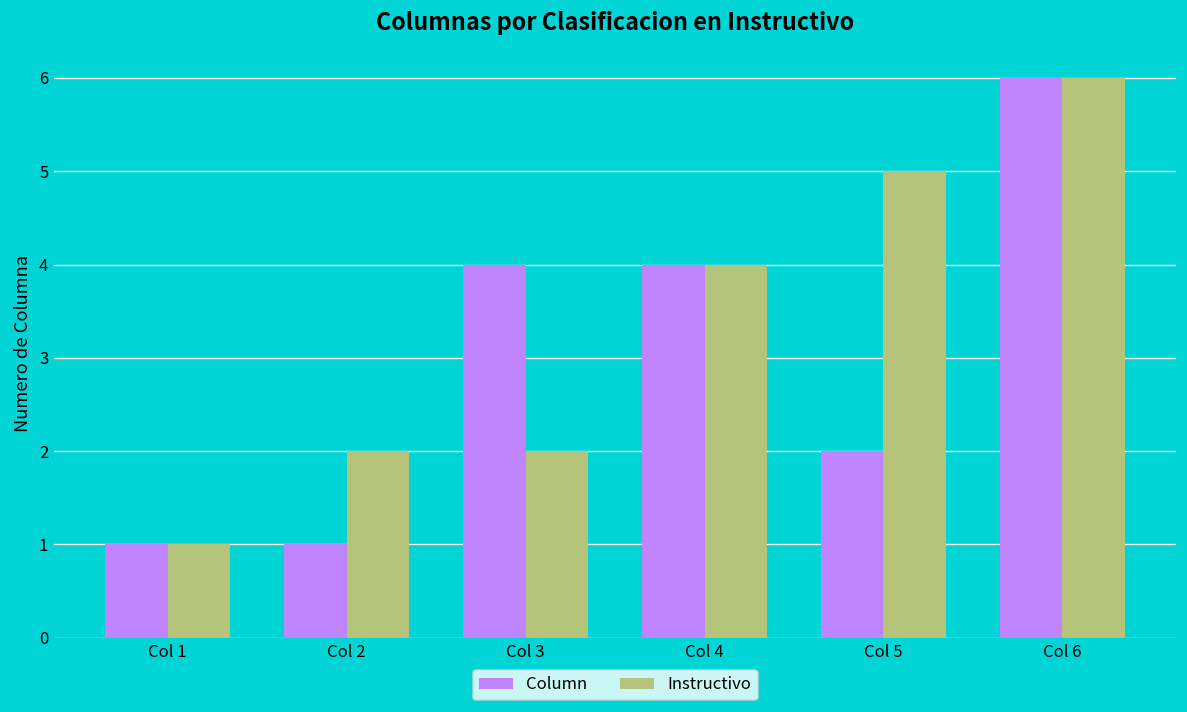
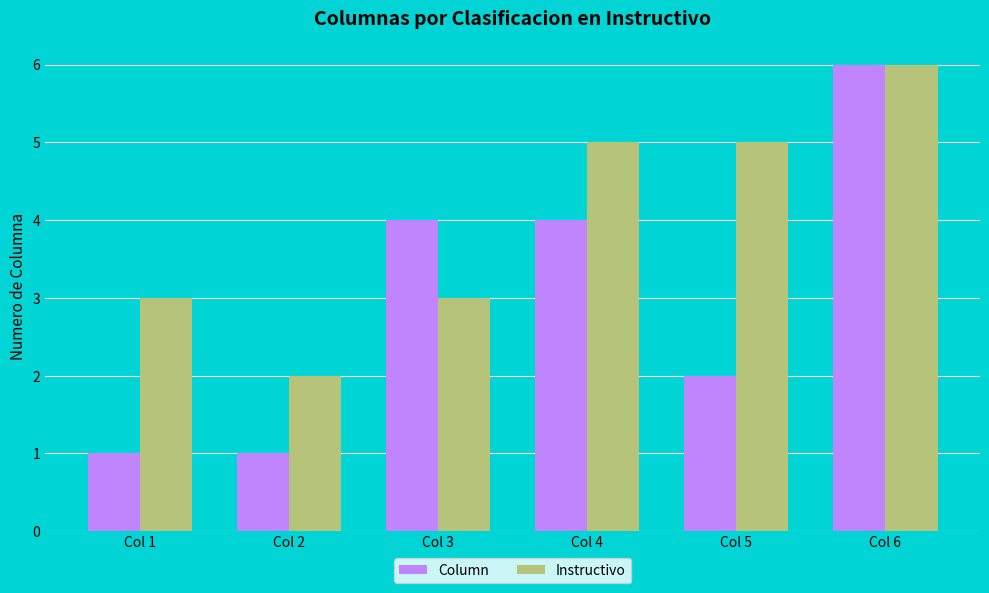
Instructivo, Col 1: 1 -> 3
Instructivo, Col 3: 2 -> 3
Instructivo, Col 4: 4 -> 5
